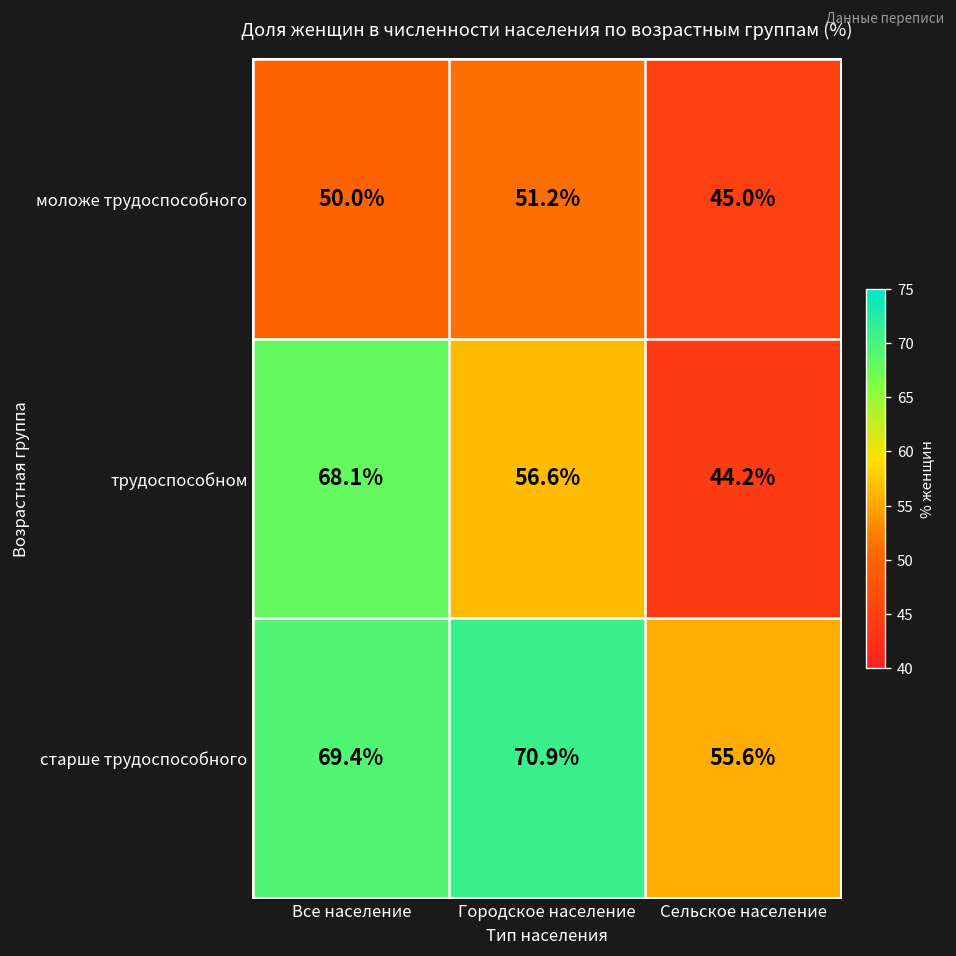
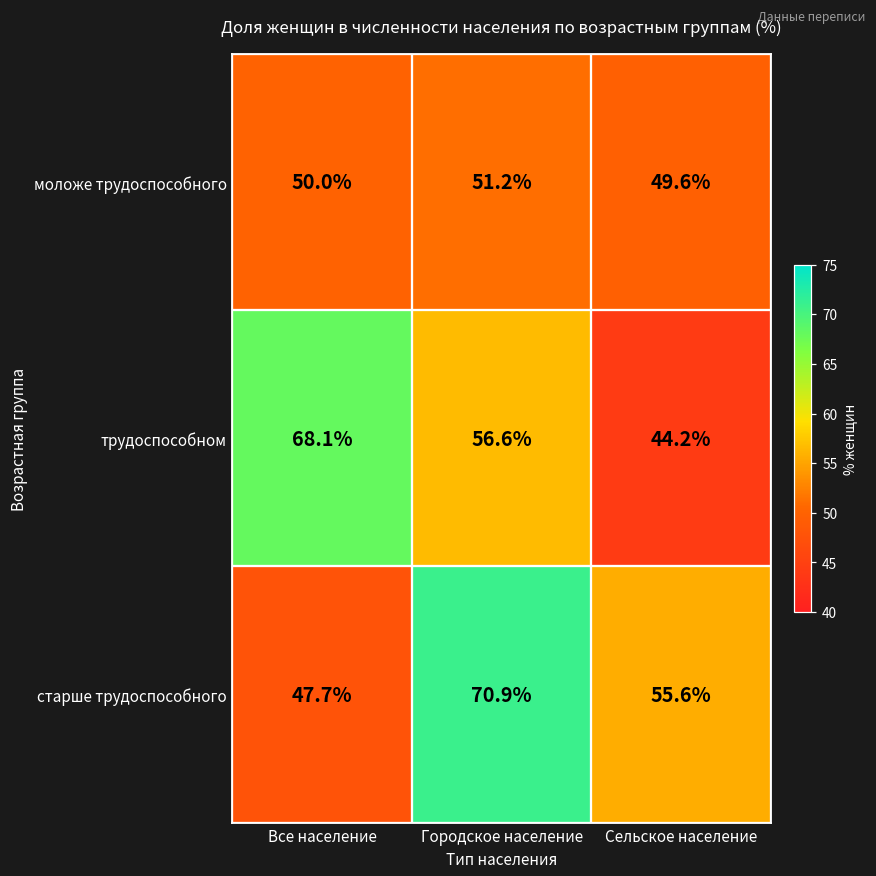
моложе трудоспособного, Сельское население: 45.0% -> 49.6%
старше трудоспособного, Все население: 69.4% -> 47.7%
